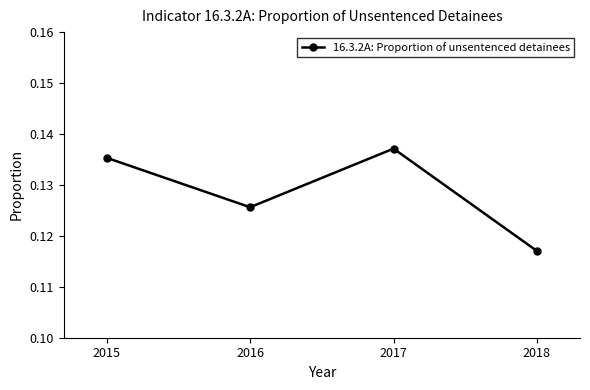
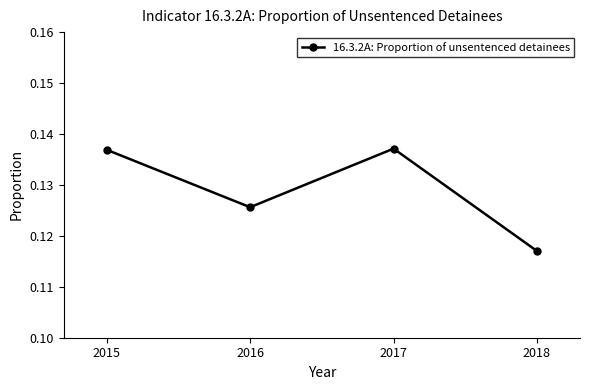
2015: 0.135 -> 0.137
